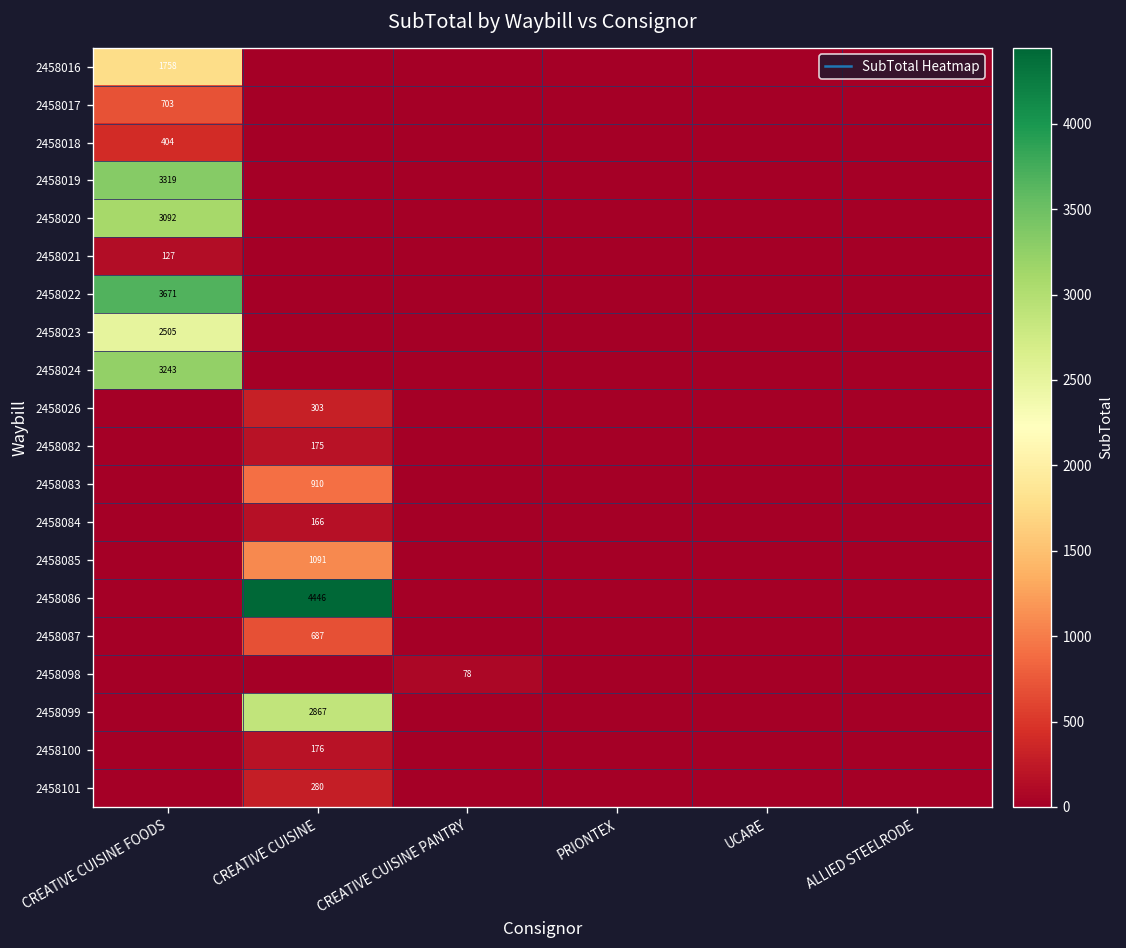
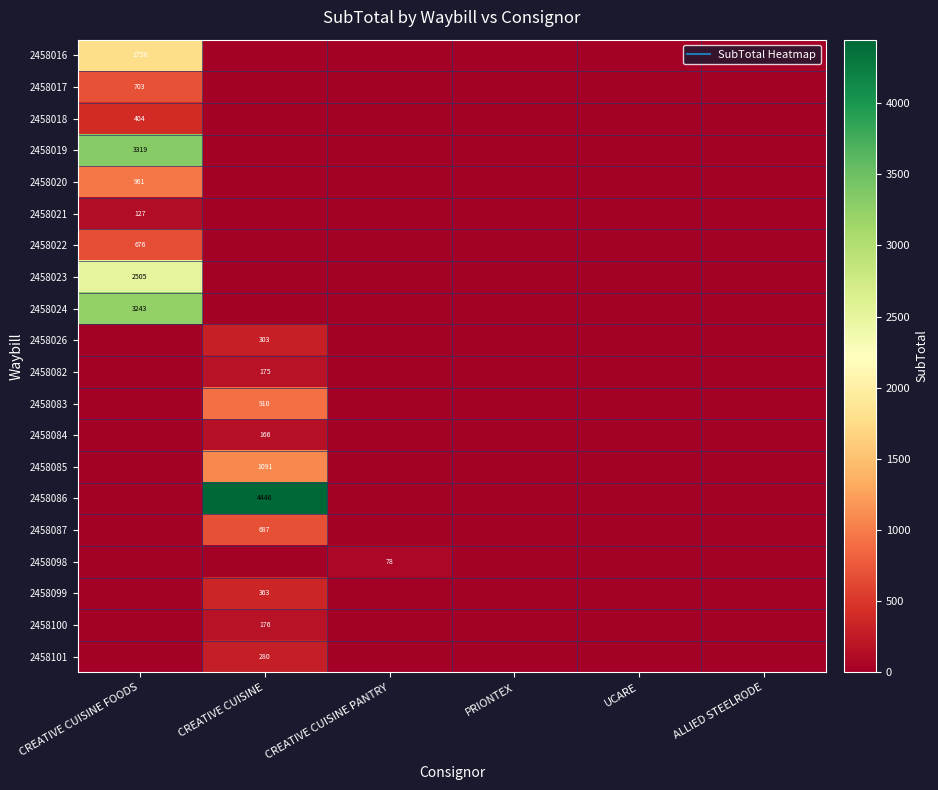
2458020, CREATIVE CUISINE FOODS: 3092 -> 961
2458022, CREATIVE CUISINE FOODS: 3671 -> 676
2458099, CREATIVE CUISINE: 2867 -> 363
